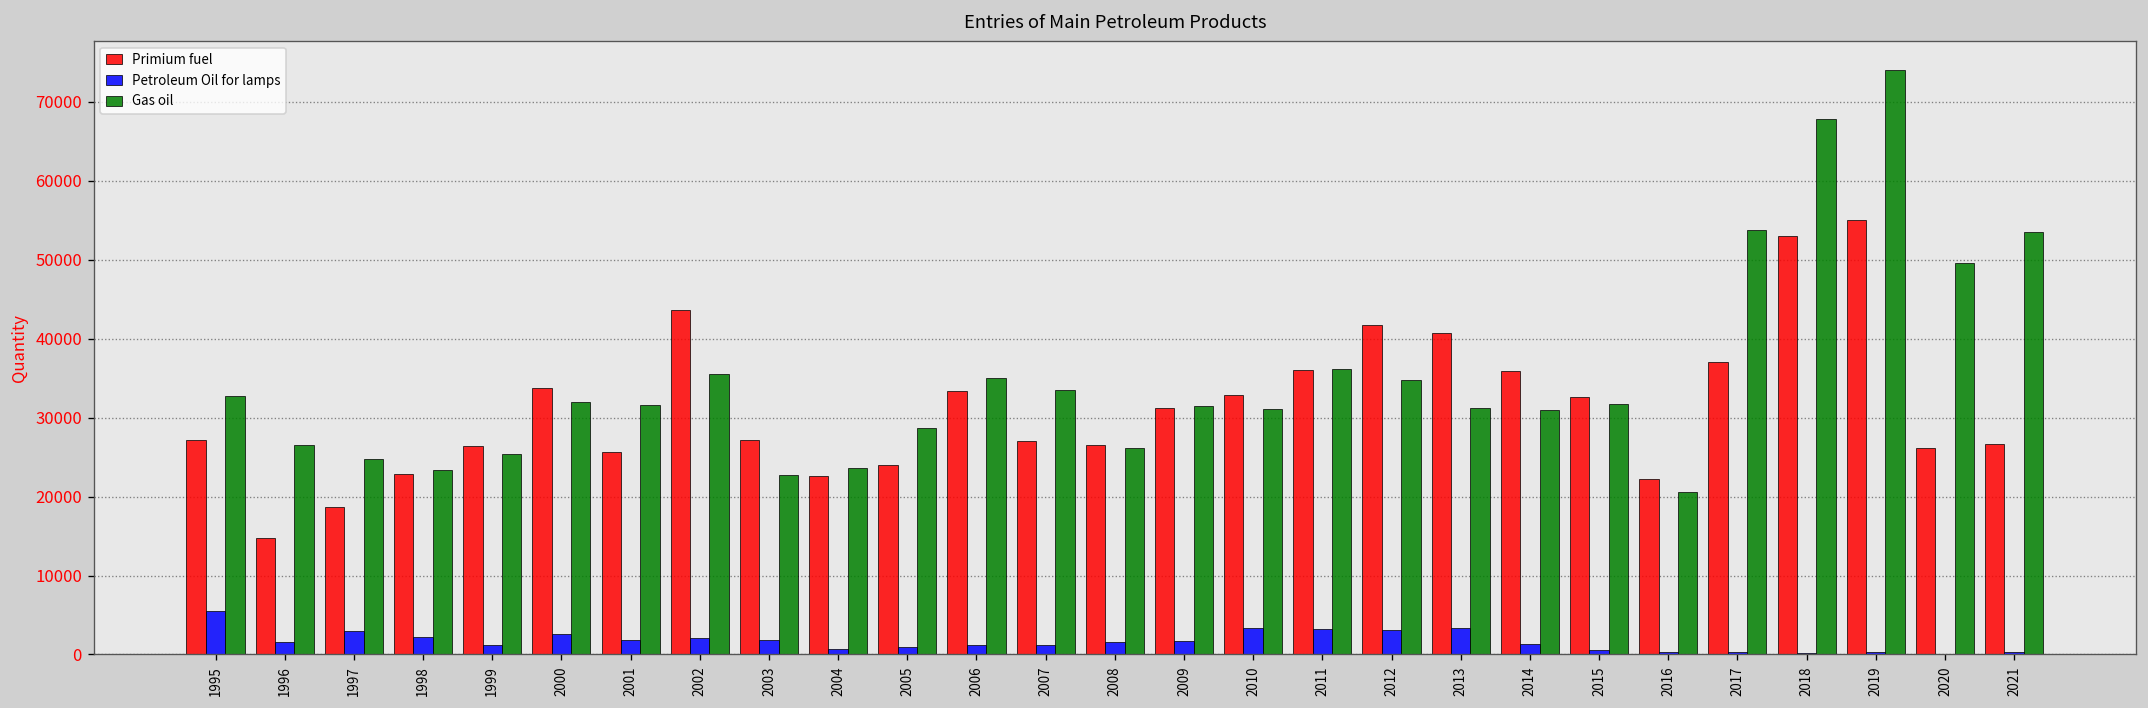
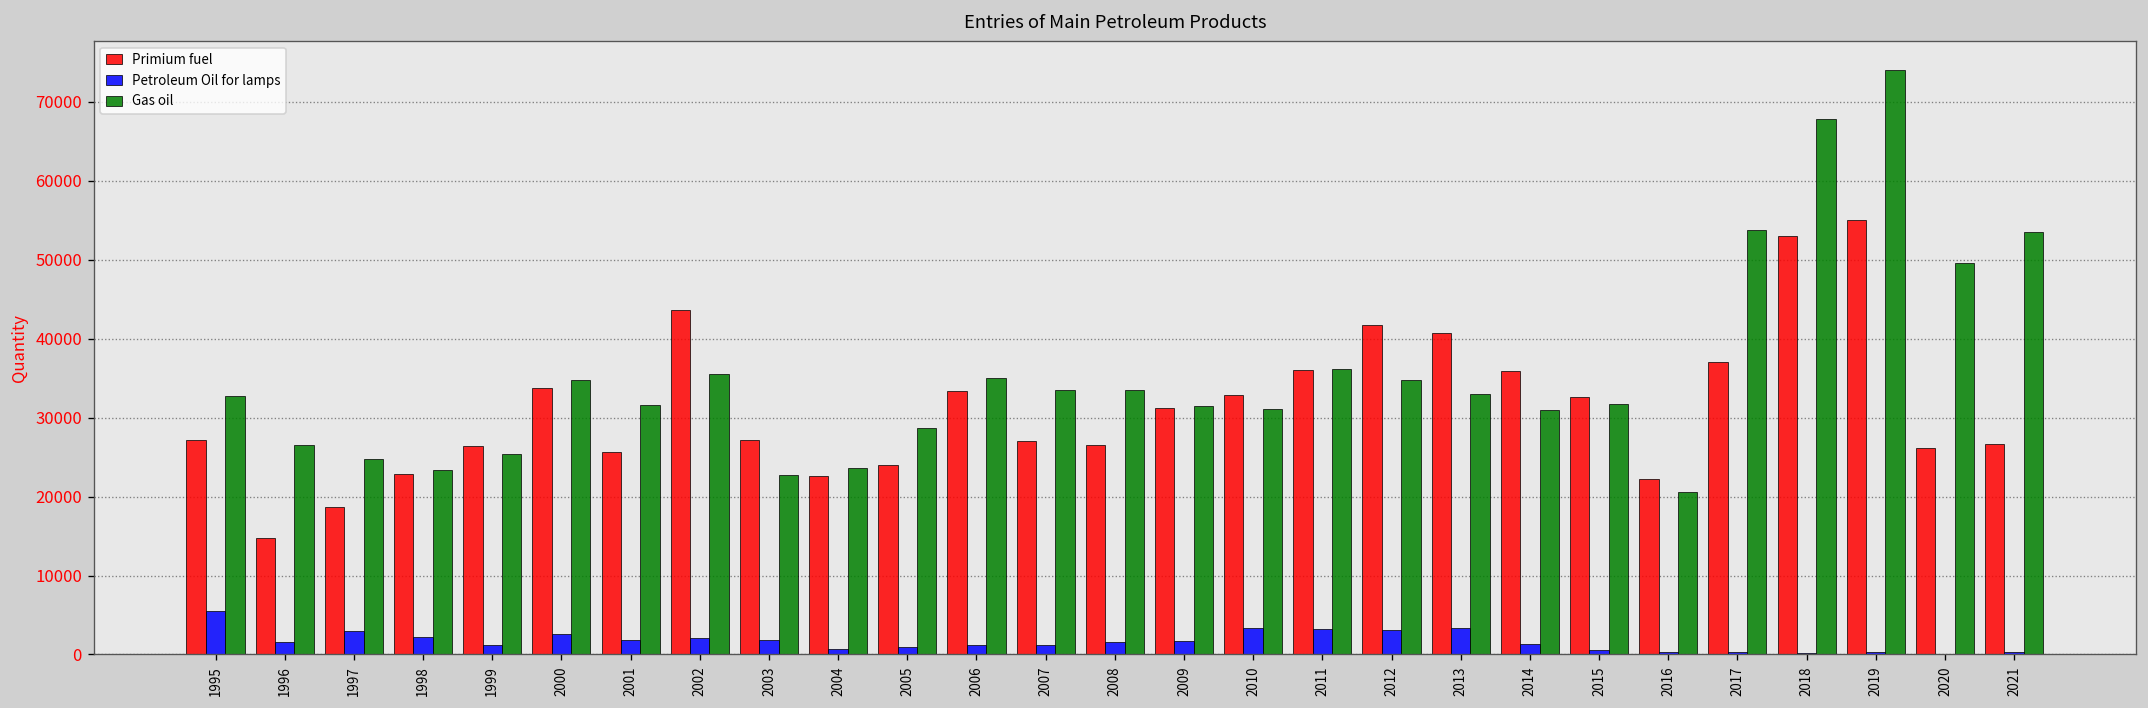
Gas oil, 2000: 32000 -> 35000
Gas oil, 2008: 26000 -> 34000
Gas oil, 2013: 31000 -> 33000
